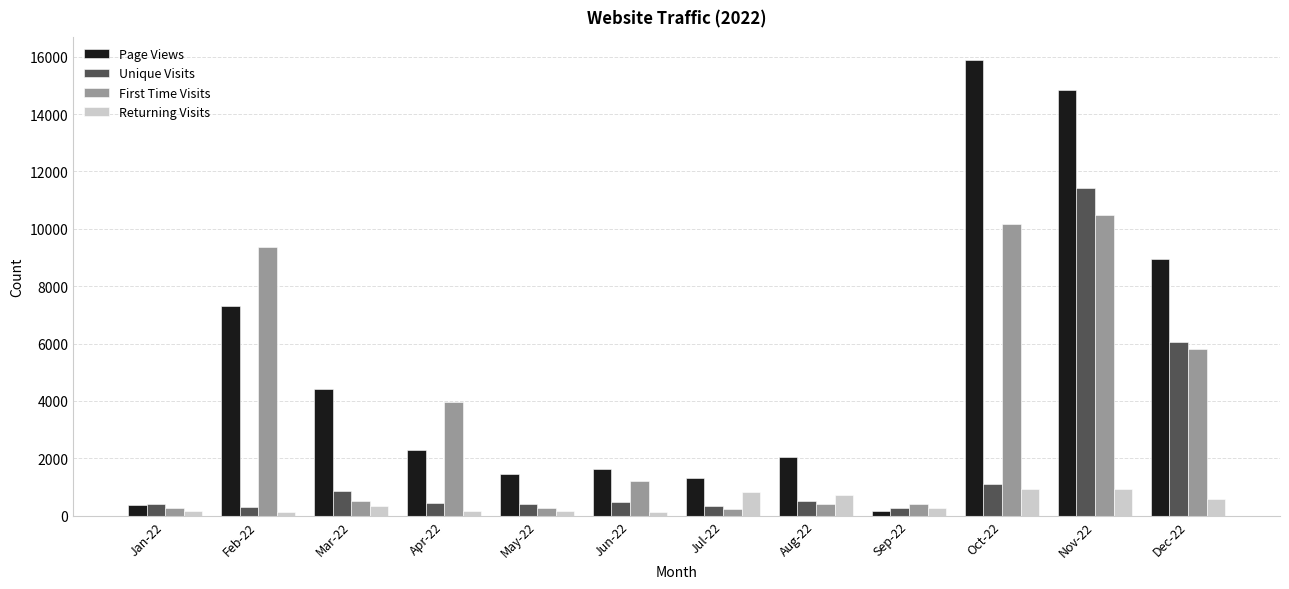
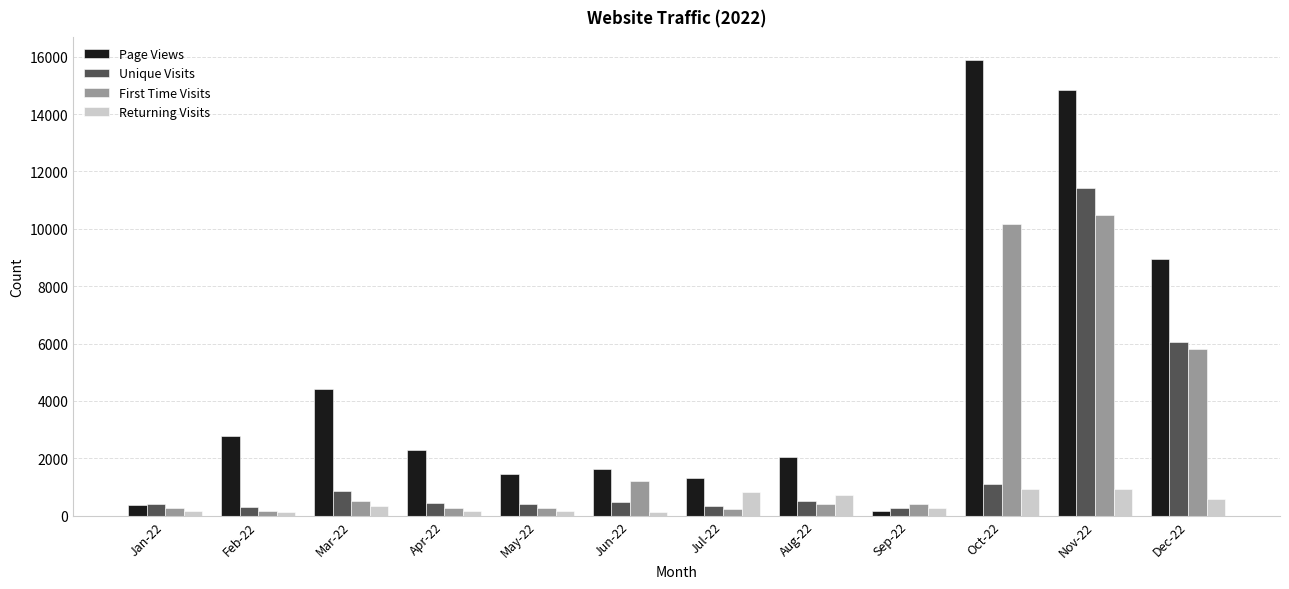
Page Views, Feb-22: 7300 -> 2800
First Time Visits, Feb-22: 9400 -> 200
First Time Visits, Apr-22: 4000 -> 300
